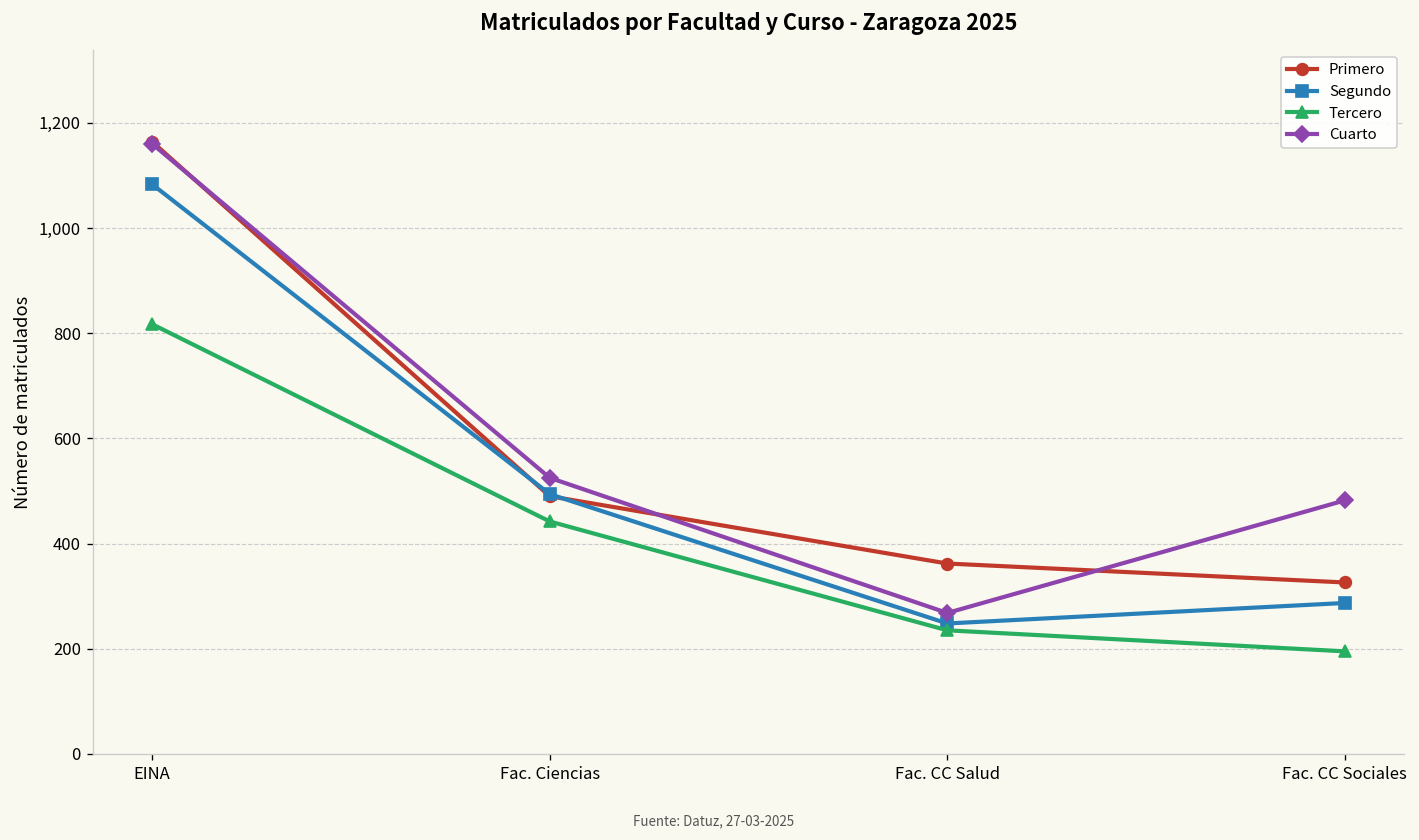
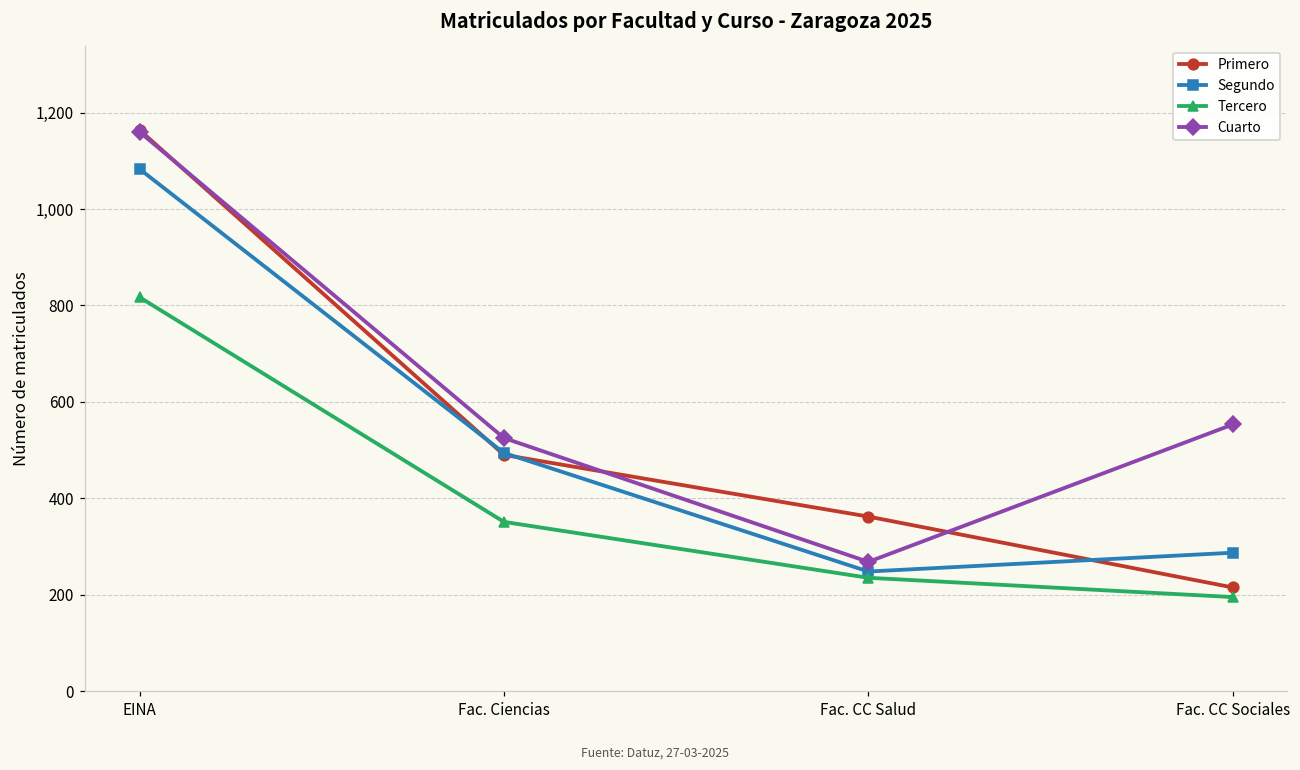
Tercero, Fac. Ciencias: 440 -> 350
Primero, Fac. CC Sociales: 330 -> 220
Cuarto, Fac. CC Sociales: 480 -> 550
